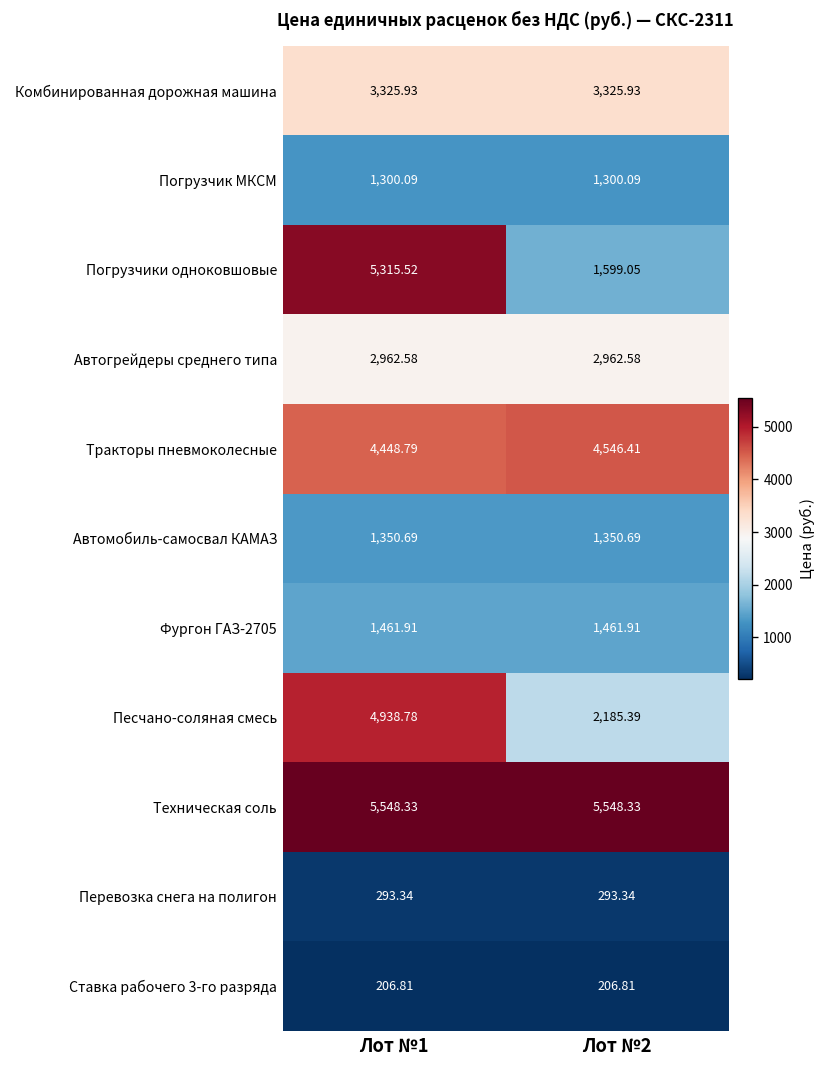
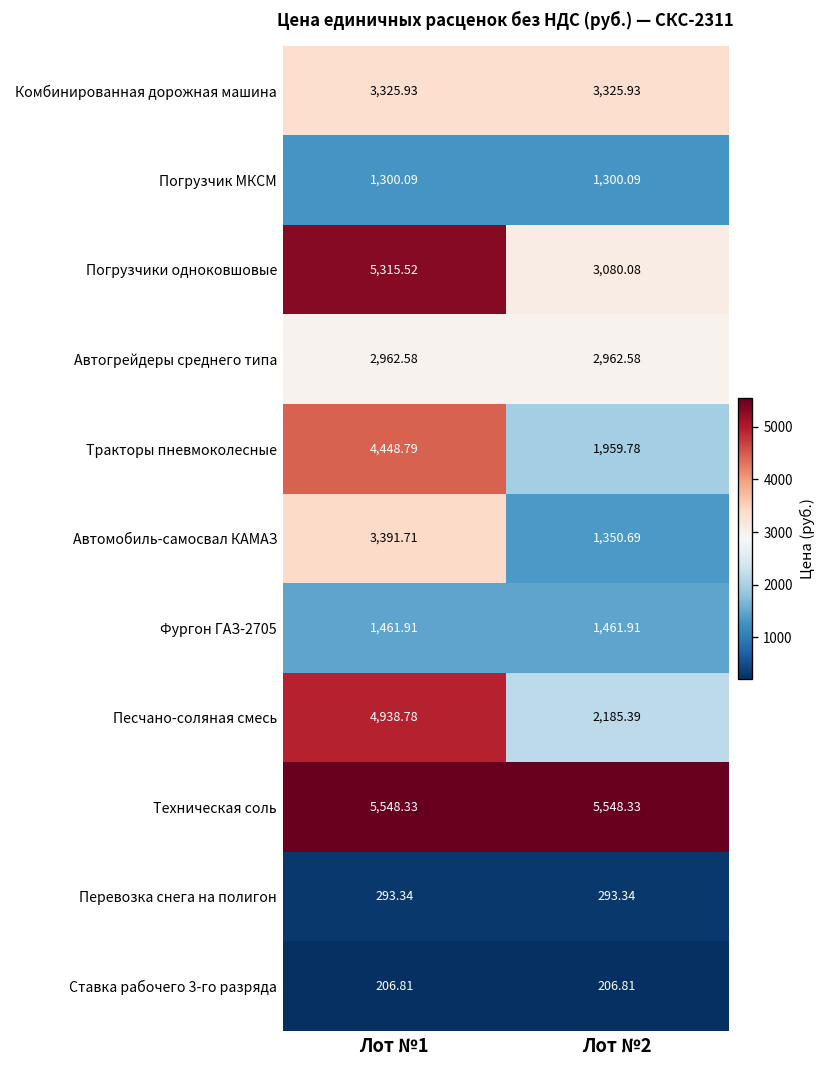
Погрузчики одноковшовые, Лот №2: 1,599.05 -> 3,080.08
Тракторы пневмоколесные, Лот №2: 4,546.41 -> 1,959.78
Автомобиль-самосвал КАМАЗ, Лот №1: 1,350.69 -> 3,391.71
